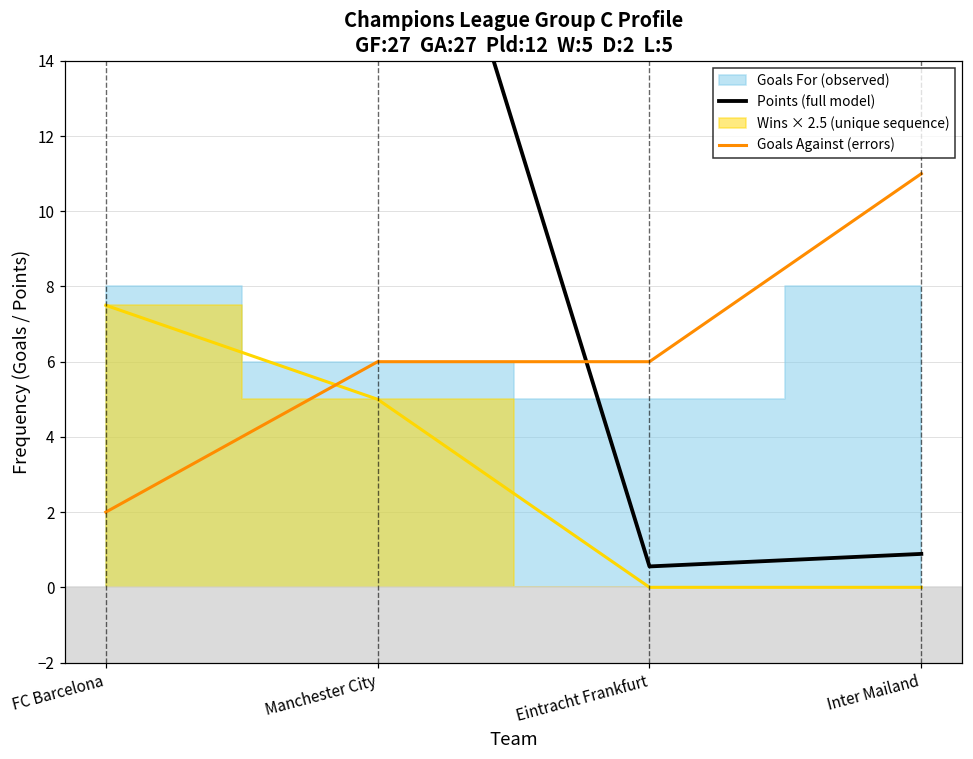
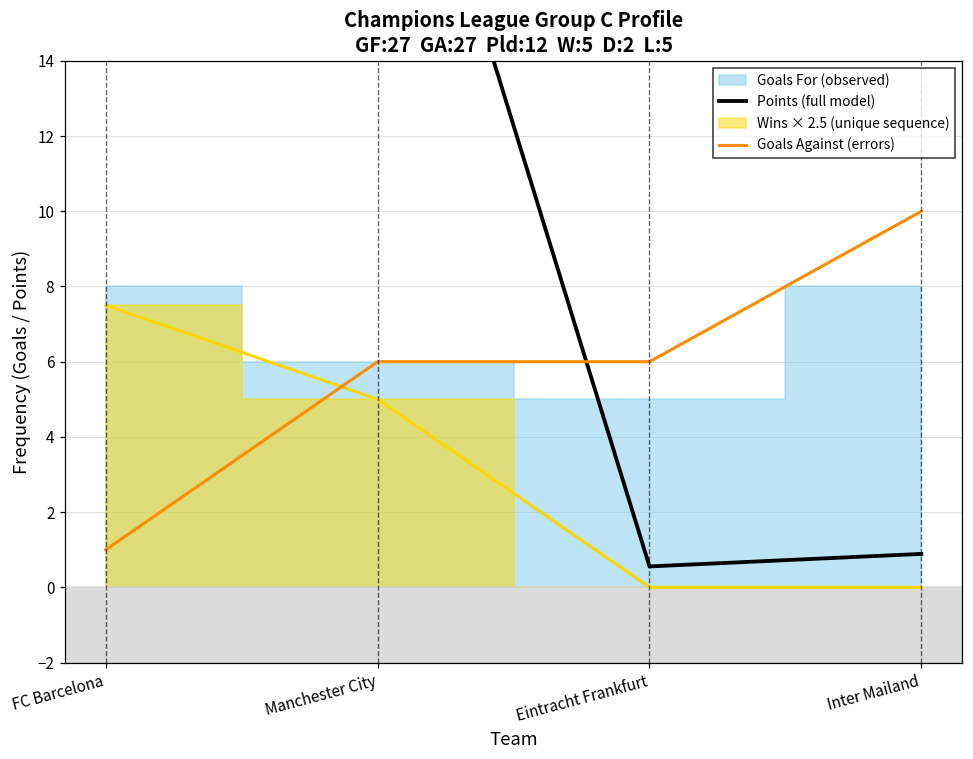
Goals Against (errors), FC Barcelona: 2 -> 1
Goals Against (errors), Inter Mailand: 11 -> 10
